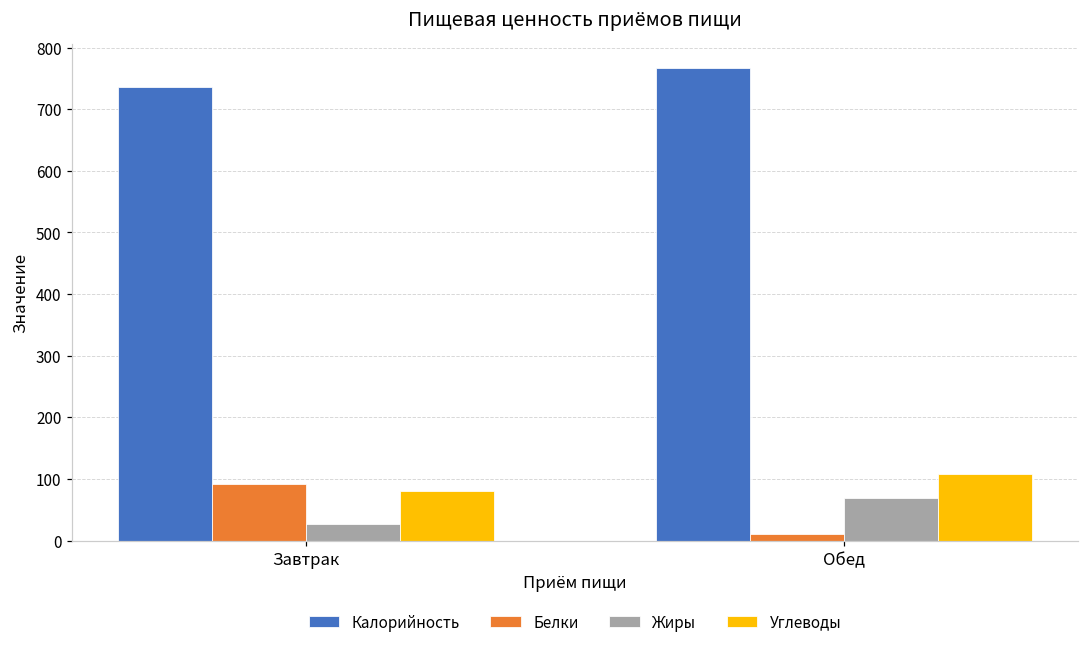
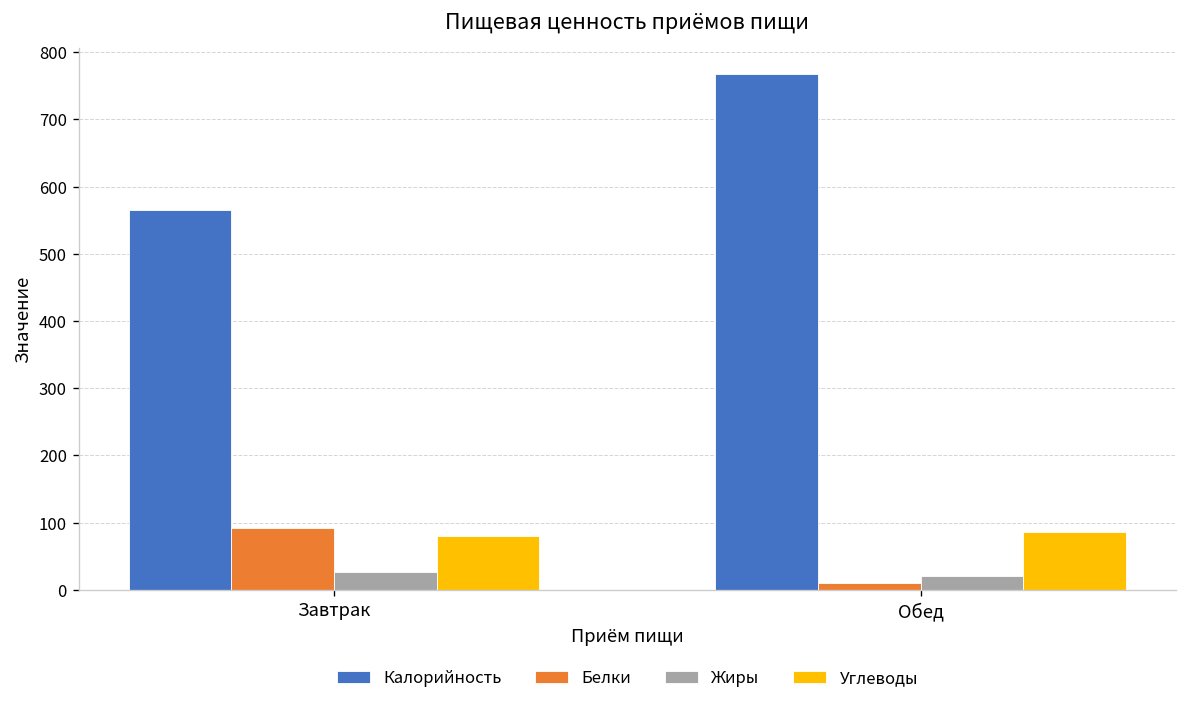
Калорийность, Завтрак: 740 -> 570
Жиры, Обед: 70 -> 20
Углеводы, Обед: 110 -> 90
